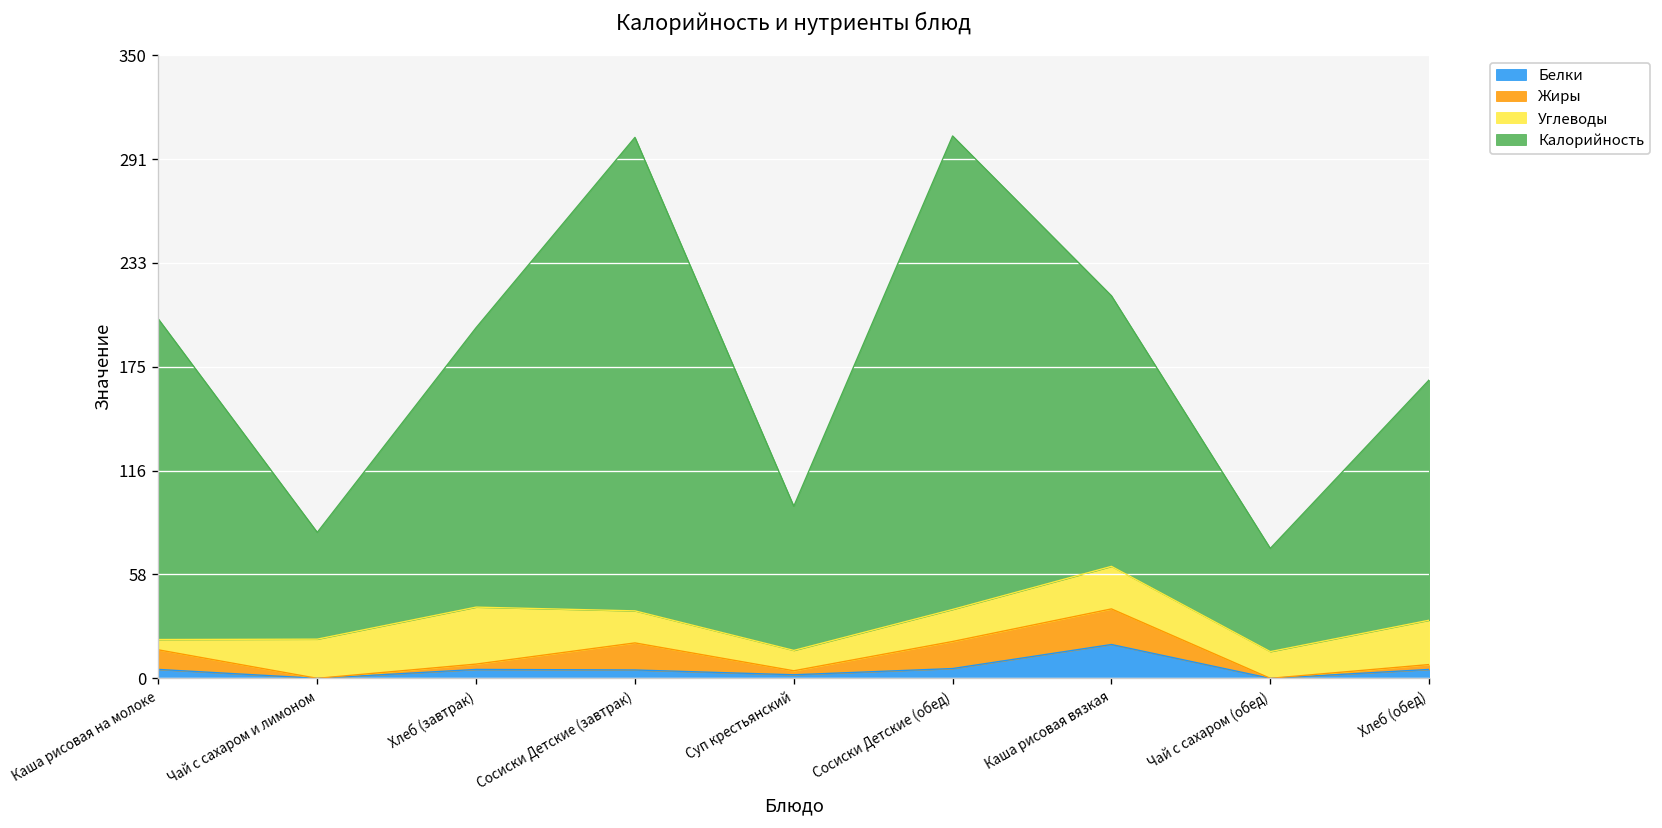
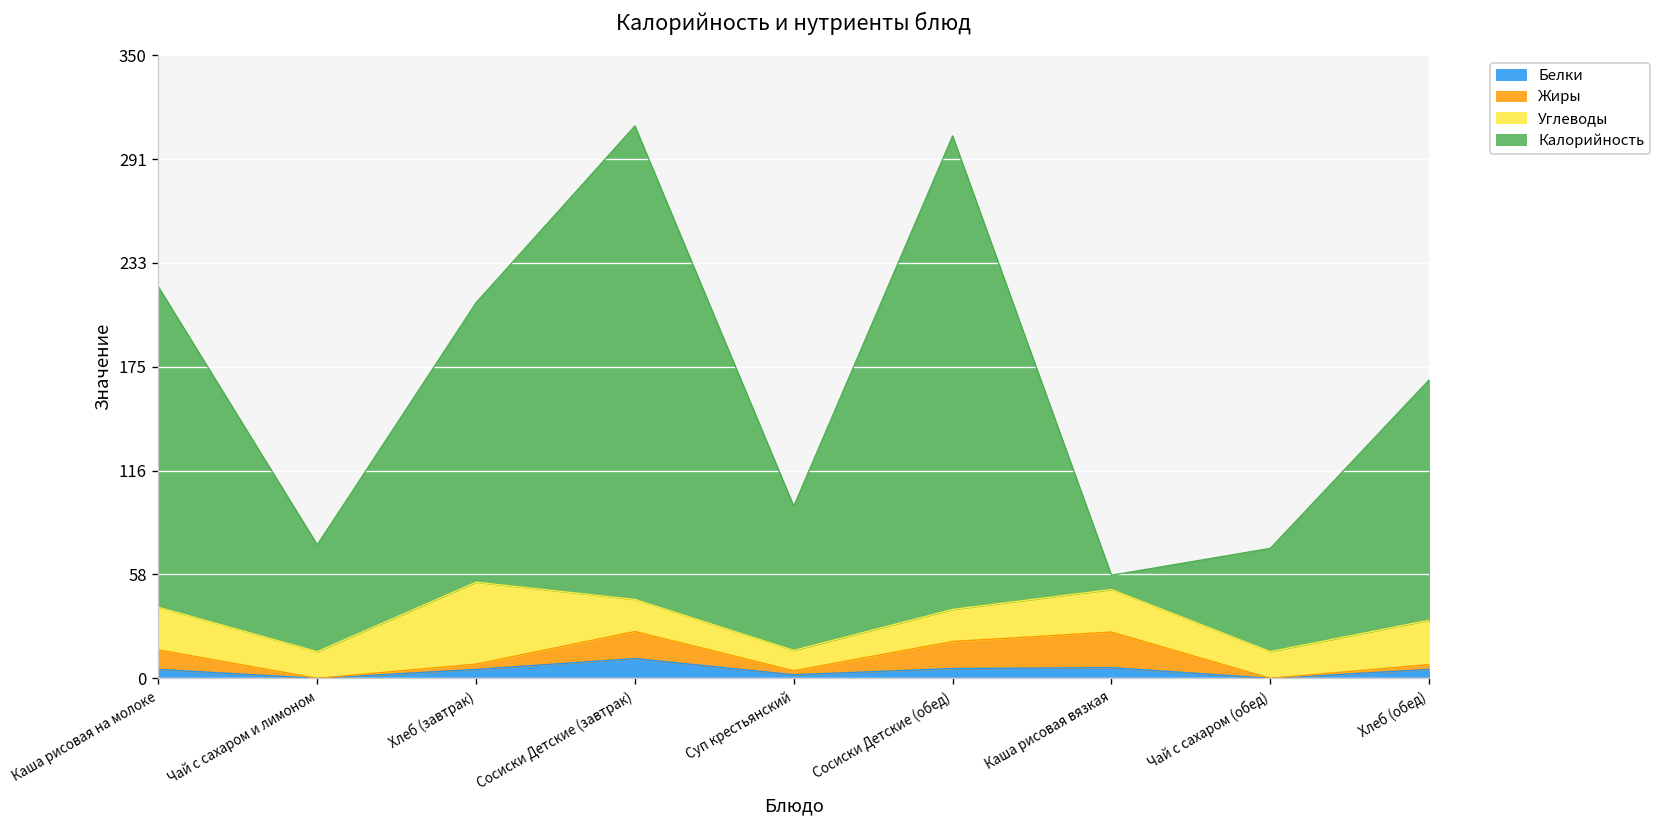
Углеводы, Каша рисовая на молоке: 6 -> 24
Углеводы, Чай с сахаром и лимоном: 22 -> 15
Углеводы, Хлеб (завтрак): 32 -> 46
Белки, Сосиски Детские (завтрак): 5 -> 11
Белки, Каша рисовая вязкая: 19 -> 6
Калорийность, Каша рисовая вязкая: 152 -> 8
